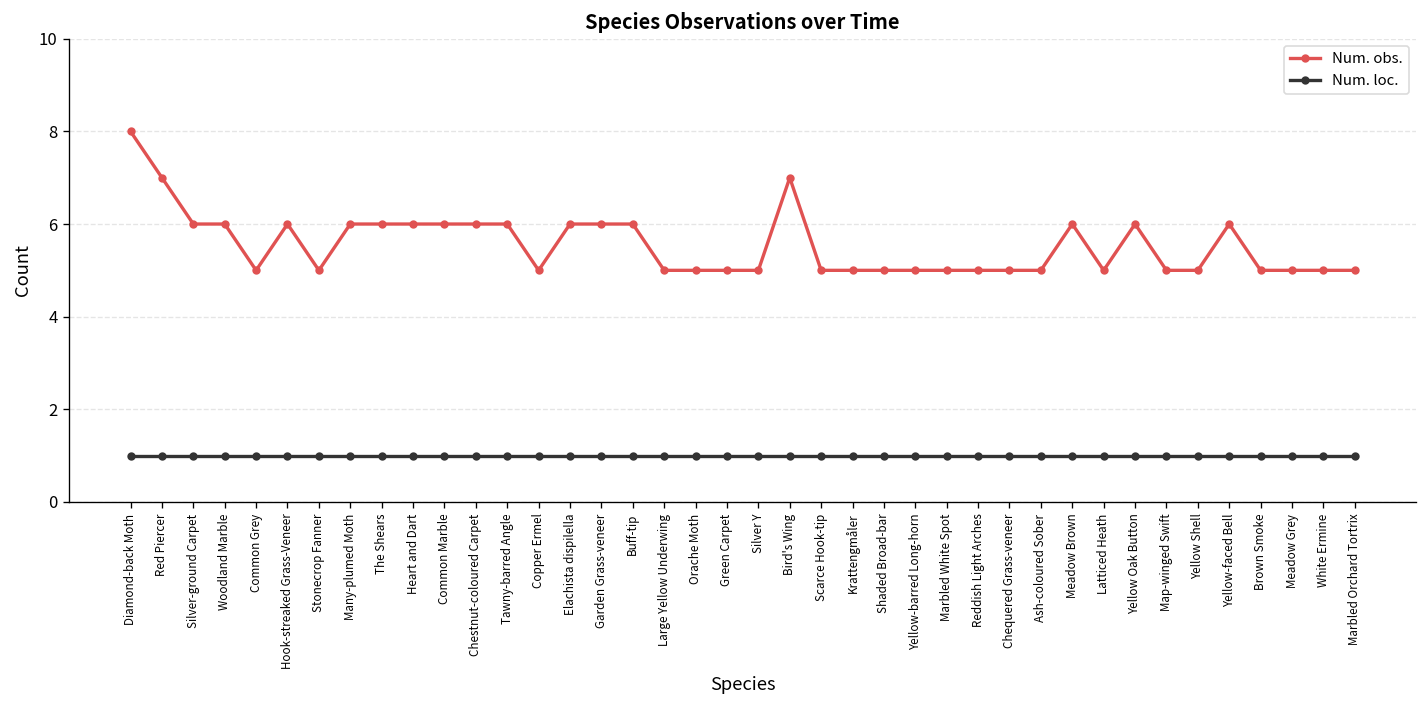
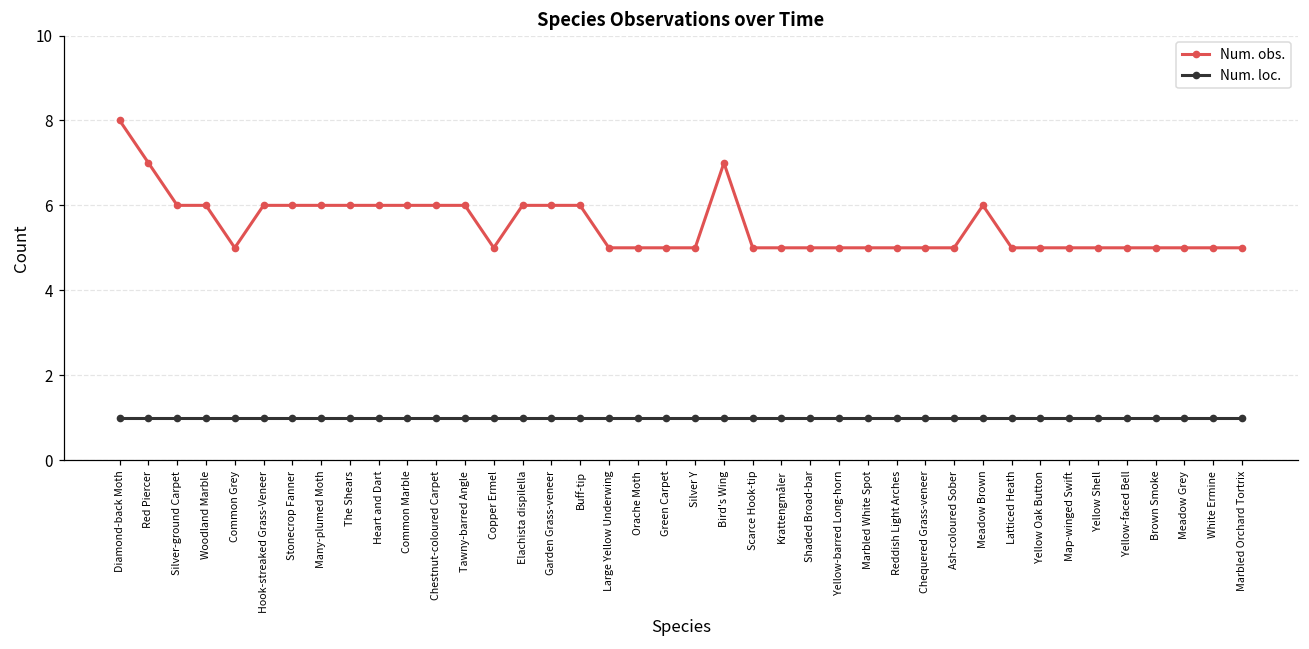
Num. obs., Stonecrop Fanner: 5 -> 6
Num. obs., Yellow Oak Button: 6 -> 5
Num. obs., Yellow-faced Bell: 6 -> 5
